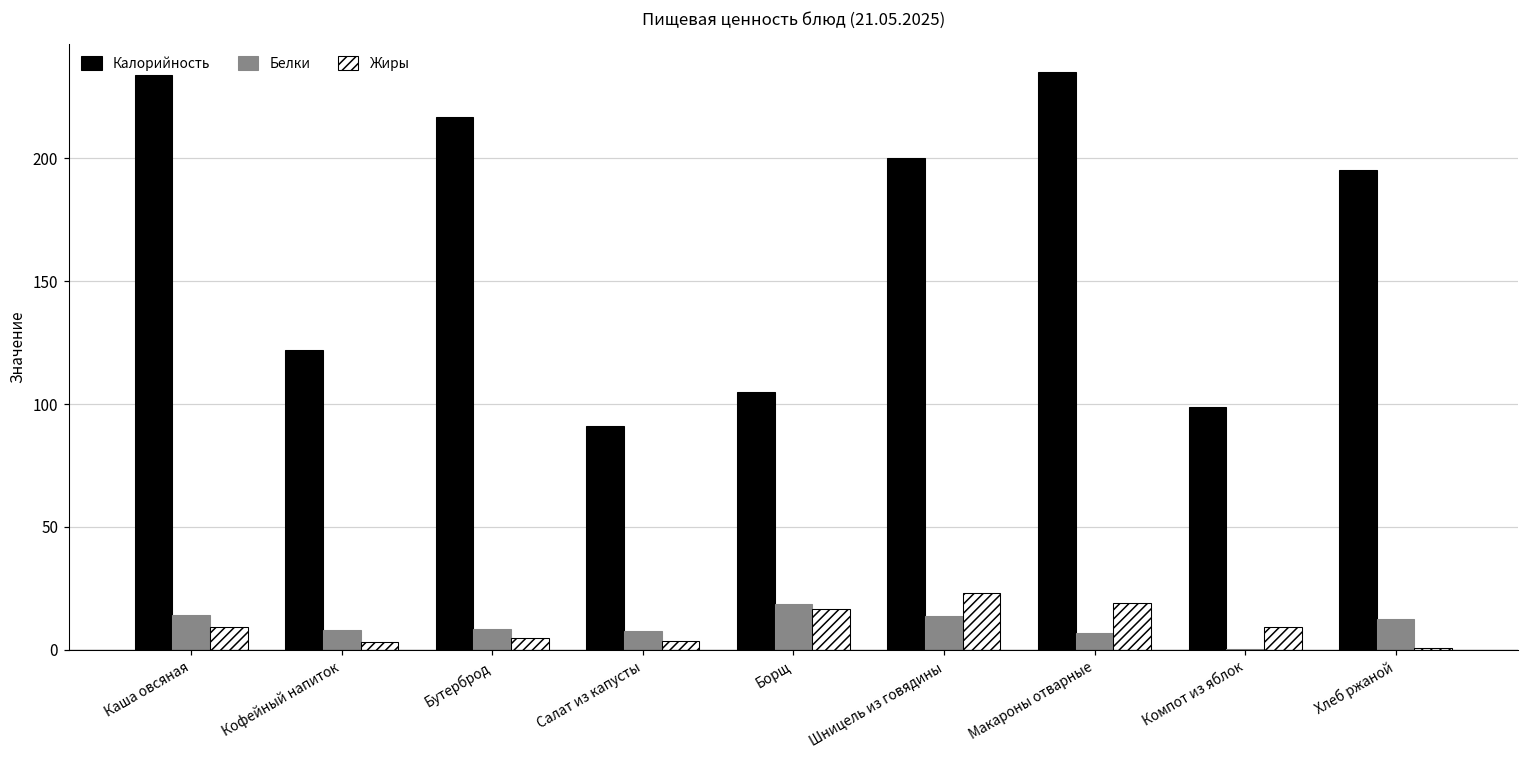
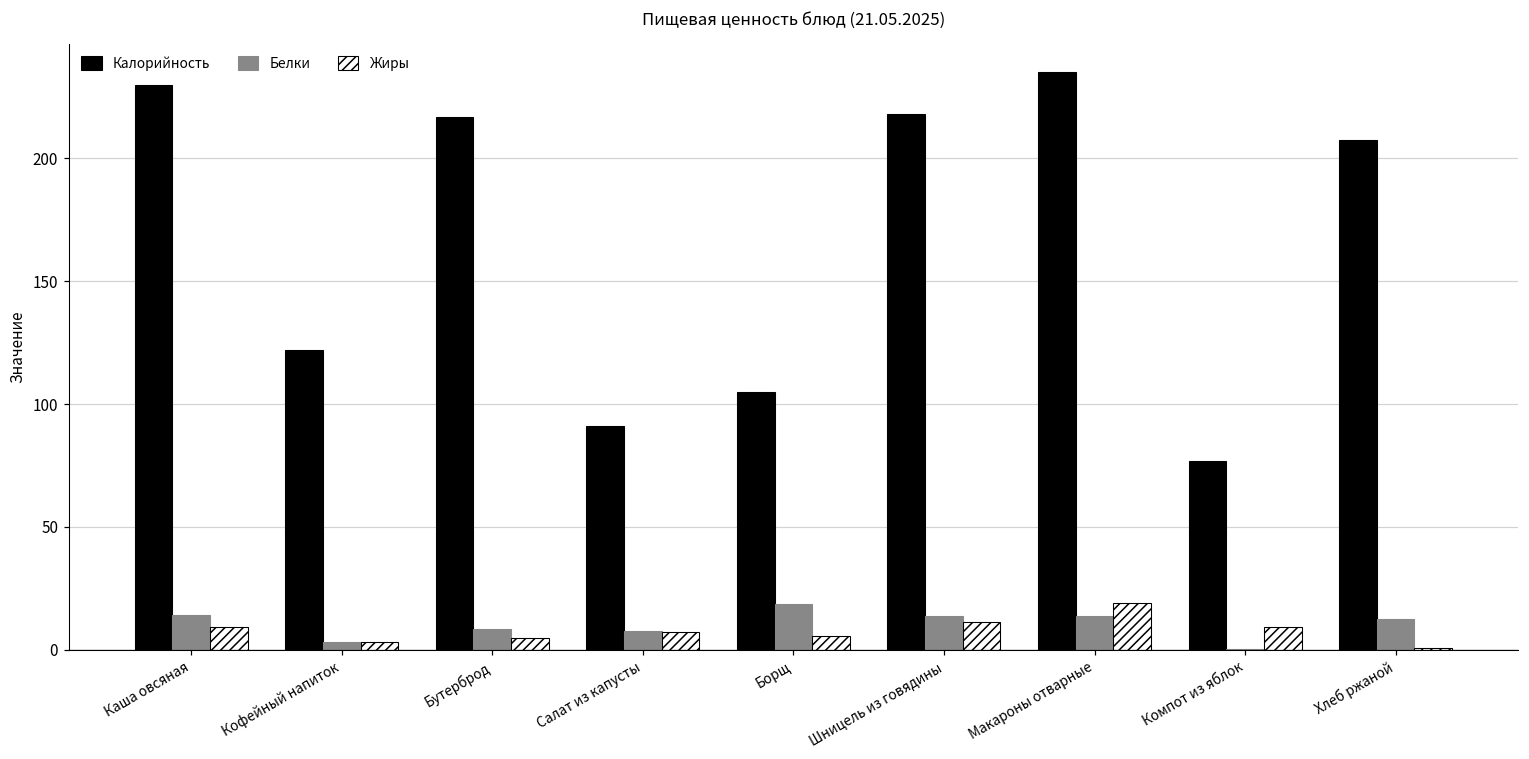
Калорийность, Каша овсяная: 234 -> 230
Белки, Кофейный напиток: 8 -> 3
Жиры, Салат из капусты: 4 -> 7
Жиры, Борщ: 17 -> 6
Калорийность, Шницель из говядины: 200 -> 218
Жиры, Шницель из говядины: 23 -> 11
Белки, Макароны отварные: 7 -> 14
Калорийность, Компот из яблок: 99 -> 77
Калорийность, Хлеб ржаной: 195 -> 208
